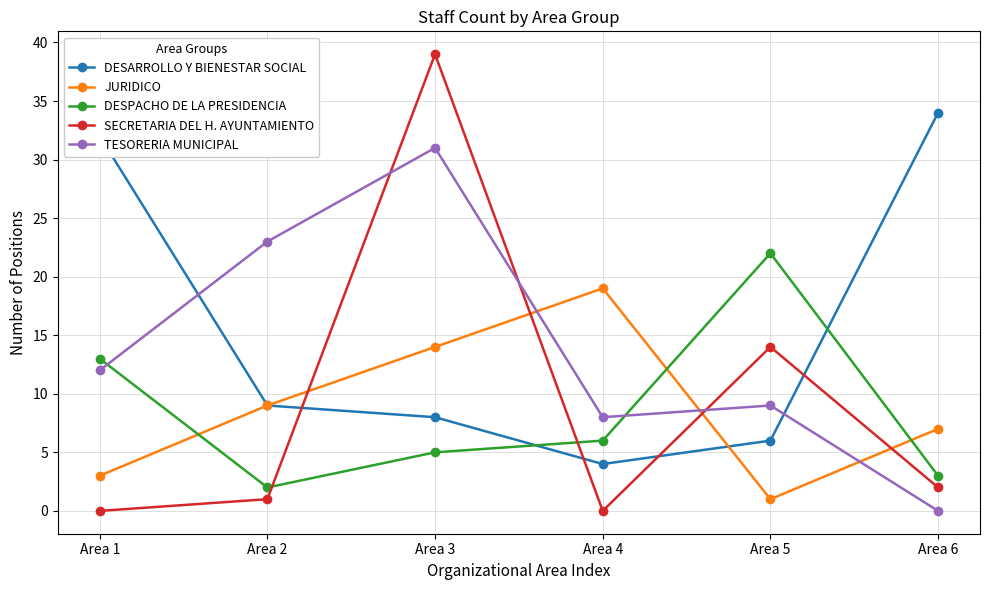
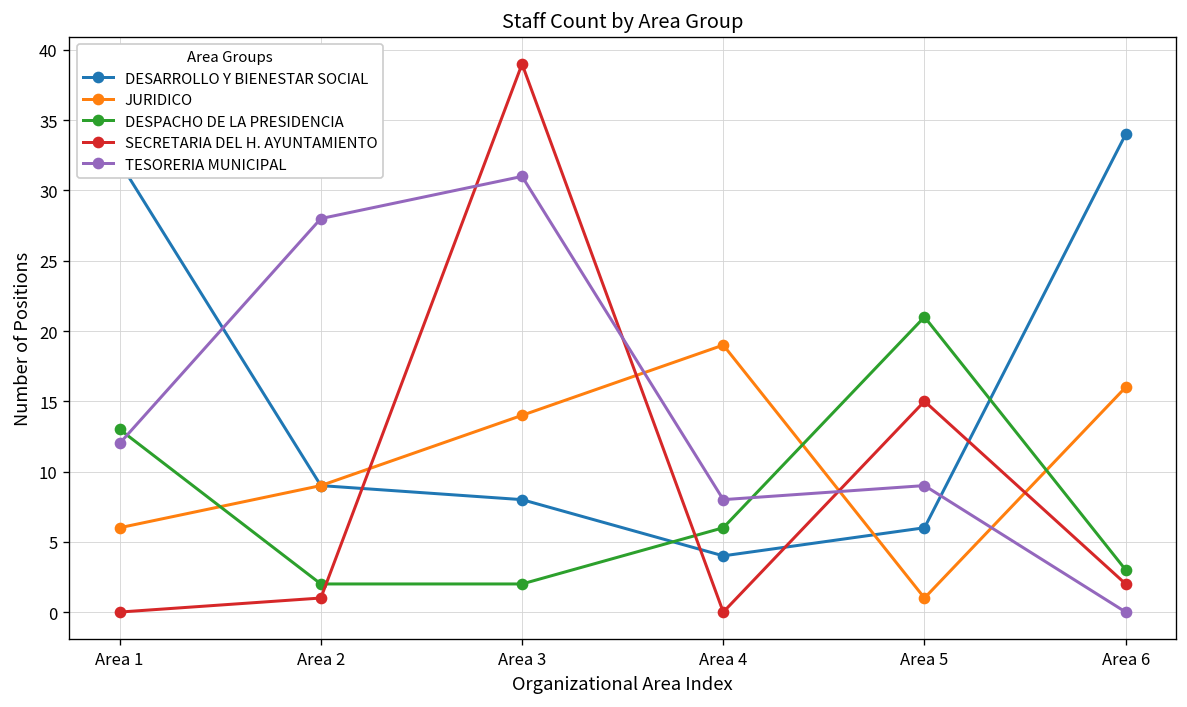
JURIDICO, Area 1: 3 -> 6
TESORERIA MUNICIPAL, Area 2: 23 -> 28
DESPACHO DE LA PRESIDENCIA, Area 3: 5 -> 2
DESPACHO DE LA PRESIDENCIA, Area 5: 22 -> 21
SECRETARIA DEL H. AYUNTAMIENTO, Area 5: 14 -> 15
JURIDICO, Area 6: 7 -> 16
